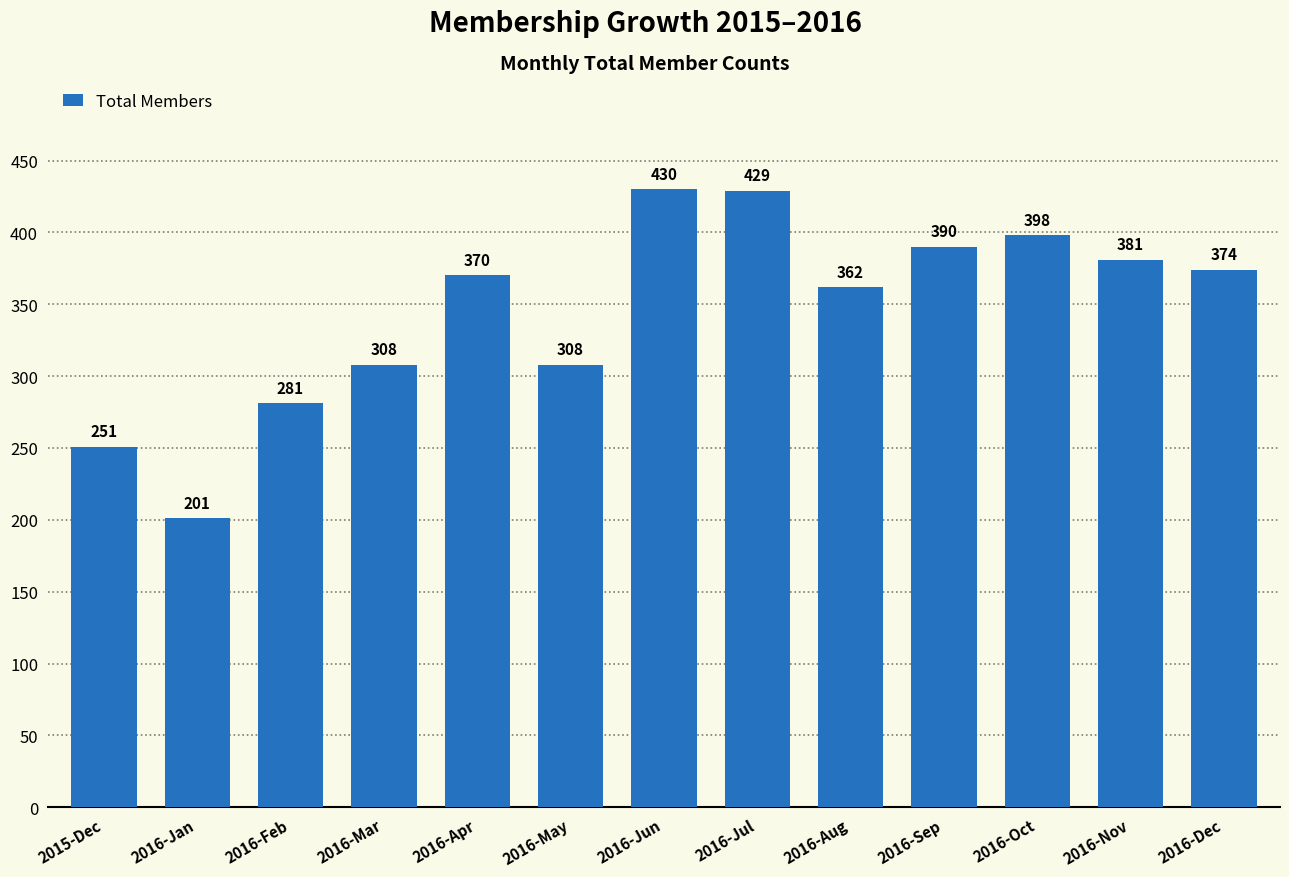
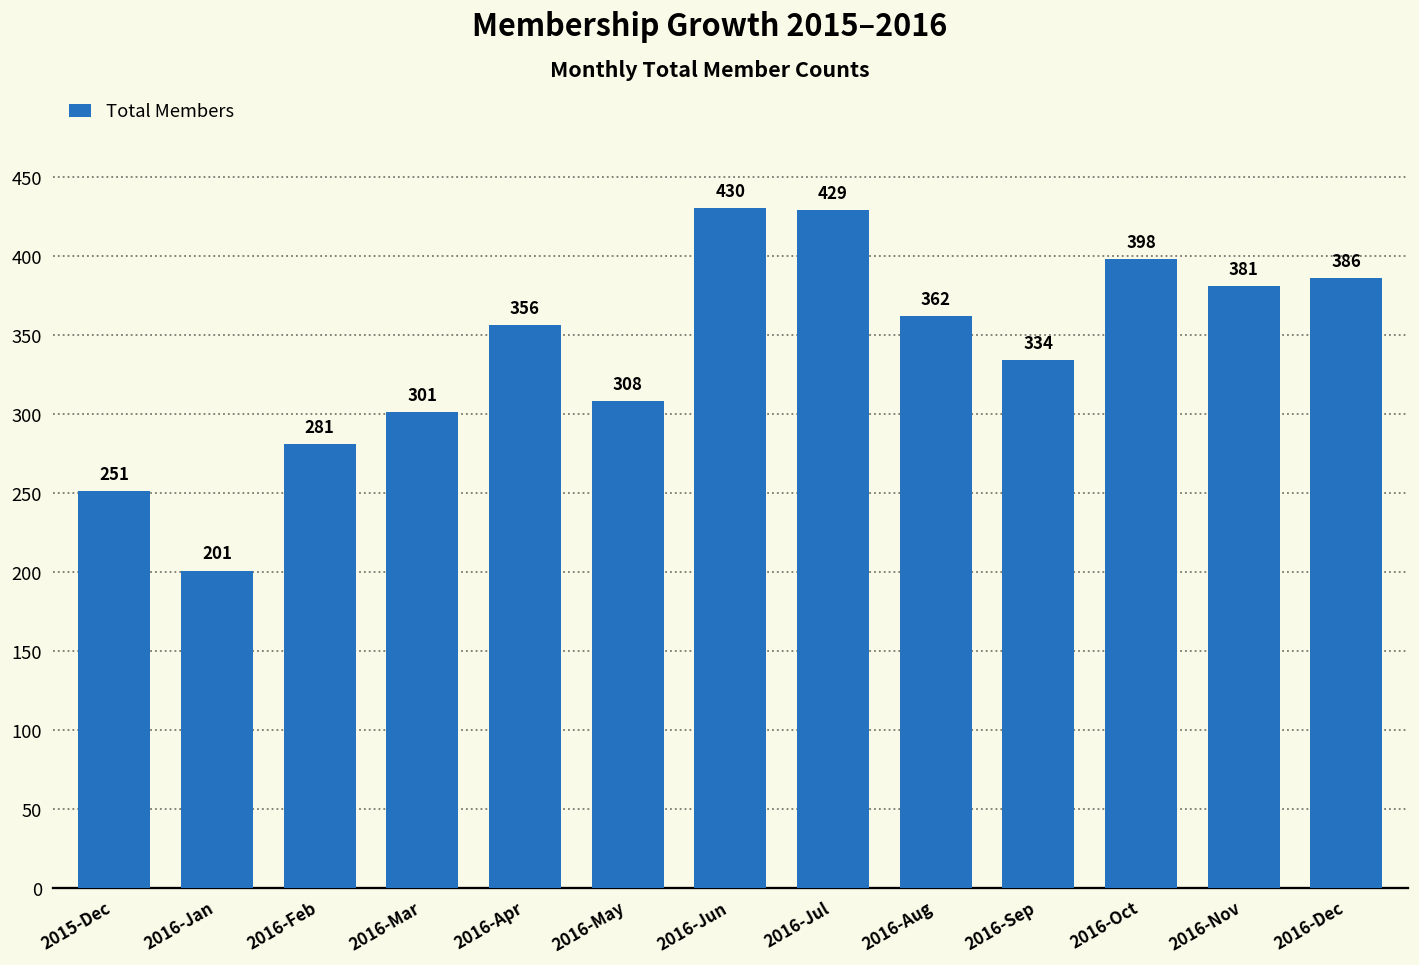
2016-Mar: 308 -> 301
2016-Apr: 370 -> 356
2016-Sep: 390 -> 334
2016-Dec: 374 -> 386
